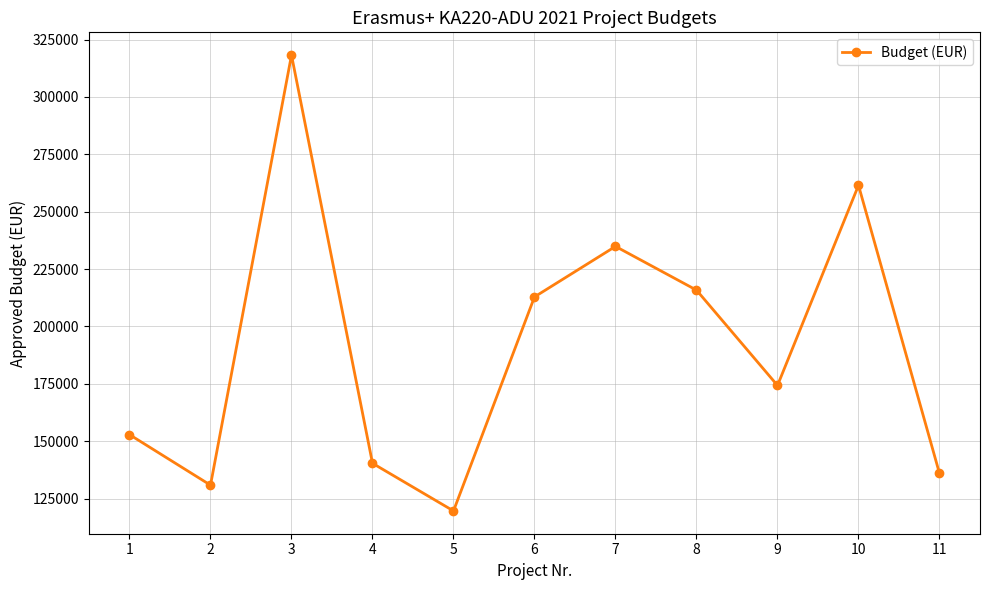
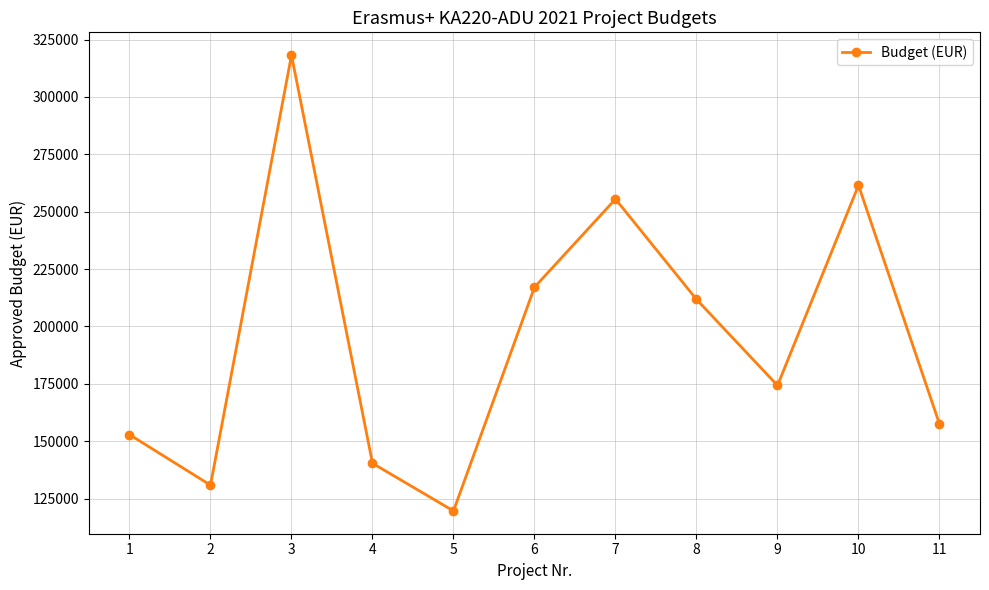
6: 213000 -> 217000
7: 235000 -> 255000
8: 216000 -> 212000
11: 136000 -> 158000
